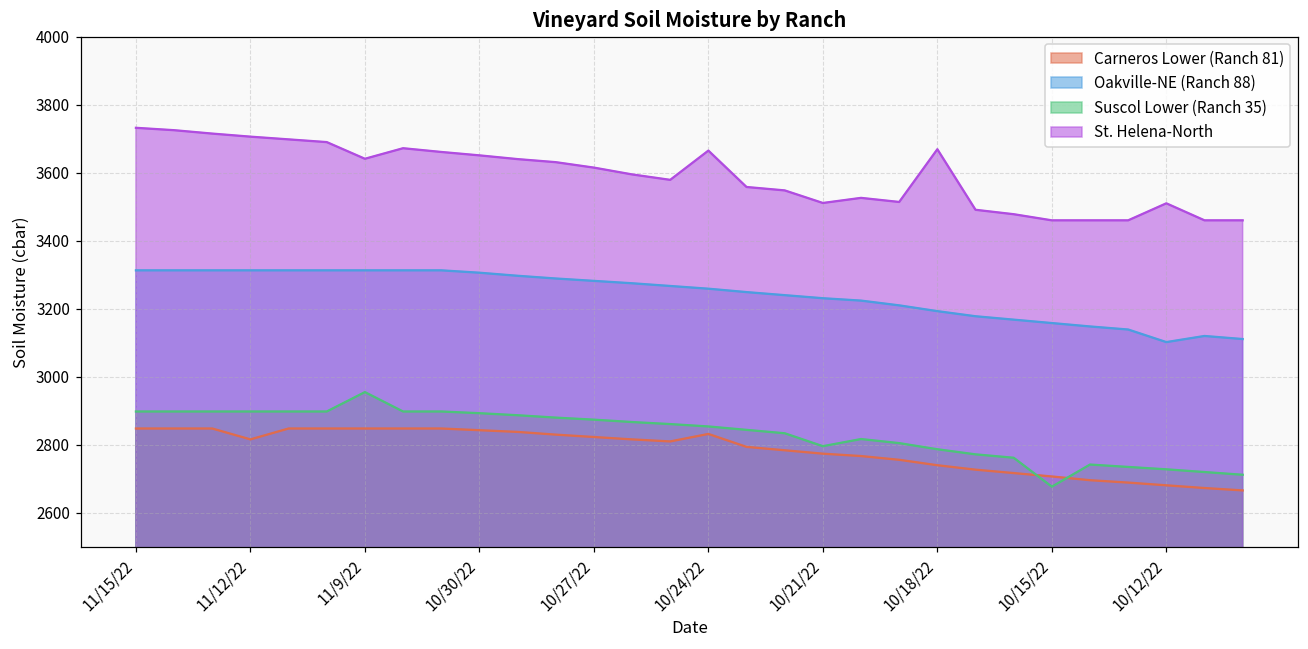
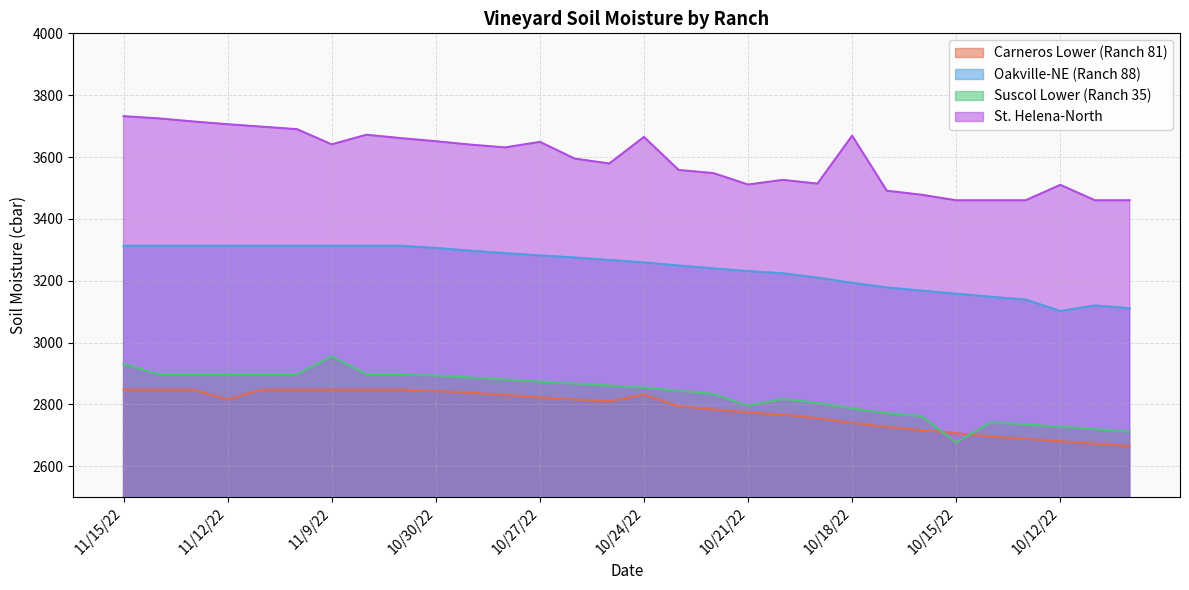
Suscol Lower (Ranch 35), 11/15/22: 2900 -> 2930
St. Helena-North, 10/27/22: 3620 -> 3650
